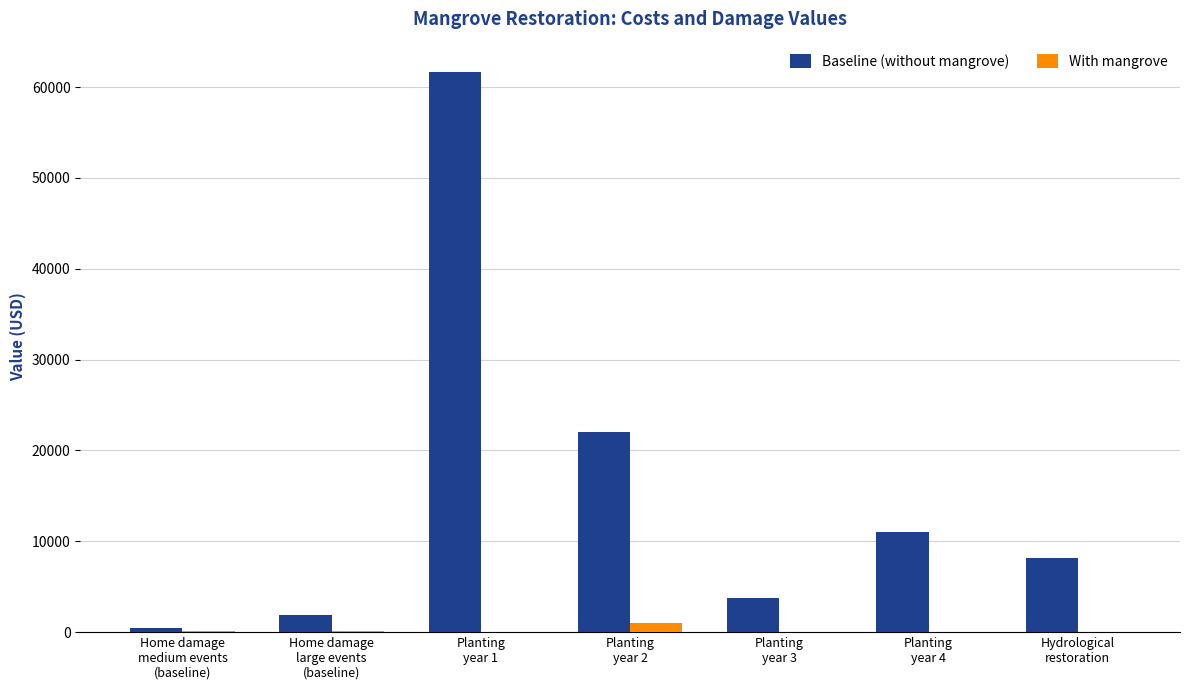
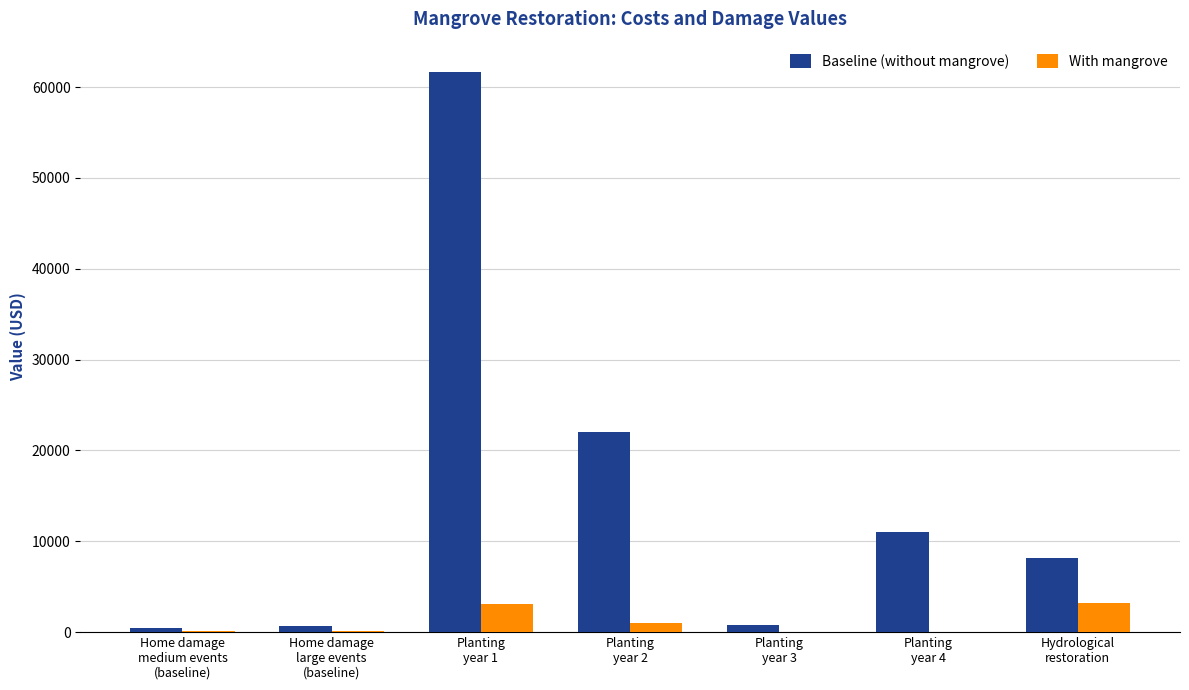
Baseline (without mangrove), Home damage large events (baseline): 2000 -> 1000
With mangrove, Planting year 1: 0 -> 3000
Baseline (without mangrove), Planting year 3: 4000 -> 1000
With mangrove, Hydrological restoration: 0 -> 3000
